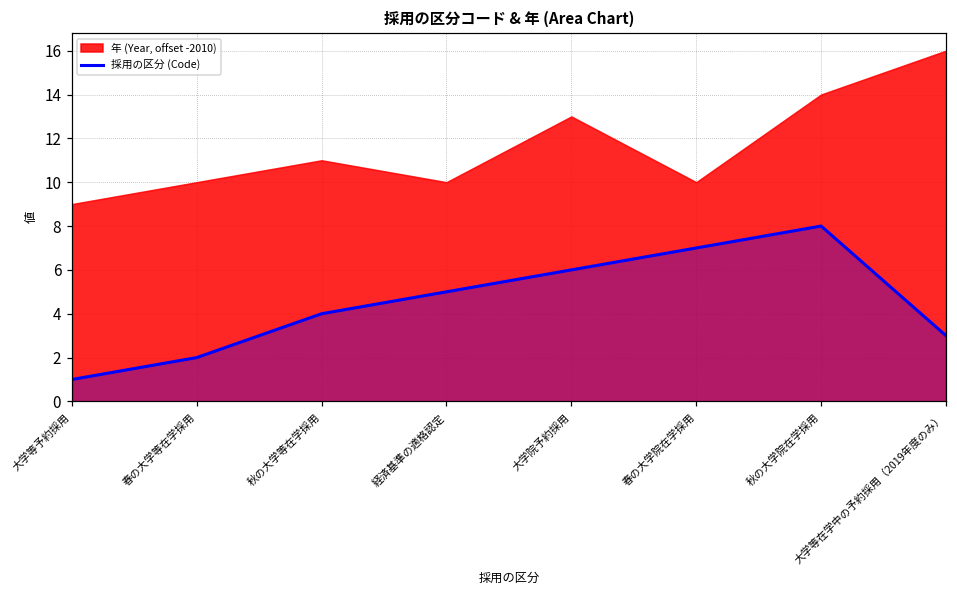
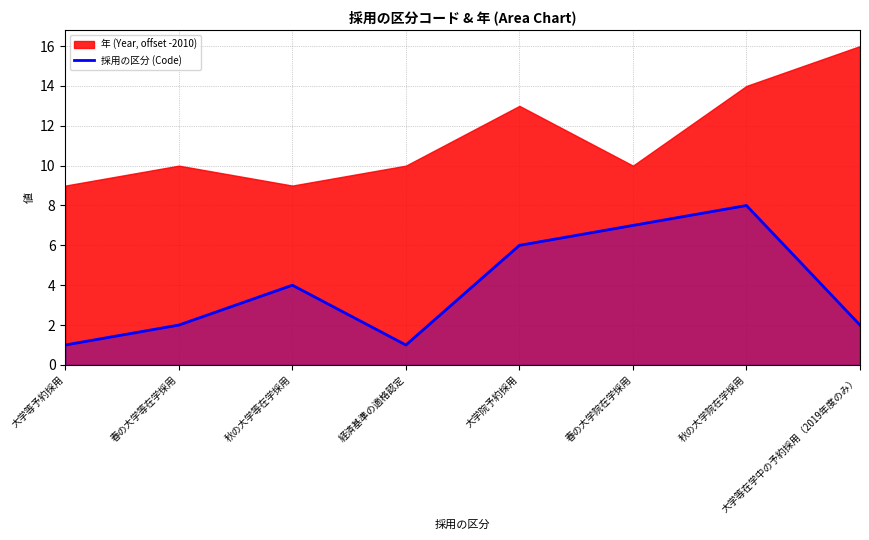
年 (Year, offset -2010), 秋の大学等在学採用: 11.0 -> 9.0
採用の区分 (Code), 経済基準の適格認定: 5 -> 1
採用の区分 (Code), 大学等在学中の予約採用（2019年度のみ）: 3 -> 2
